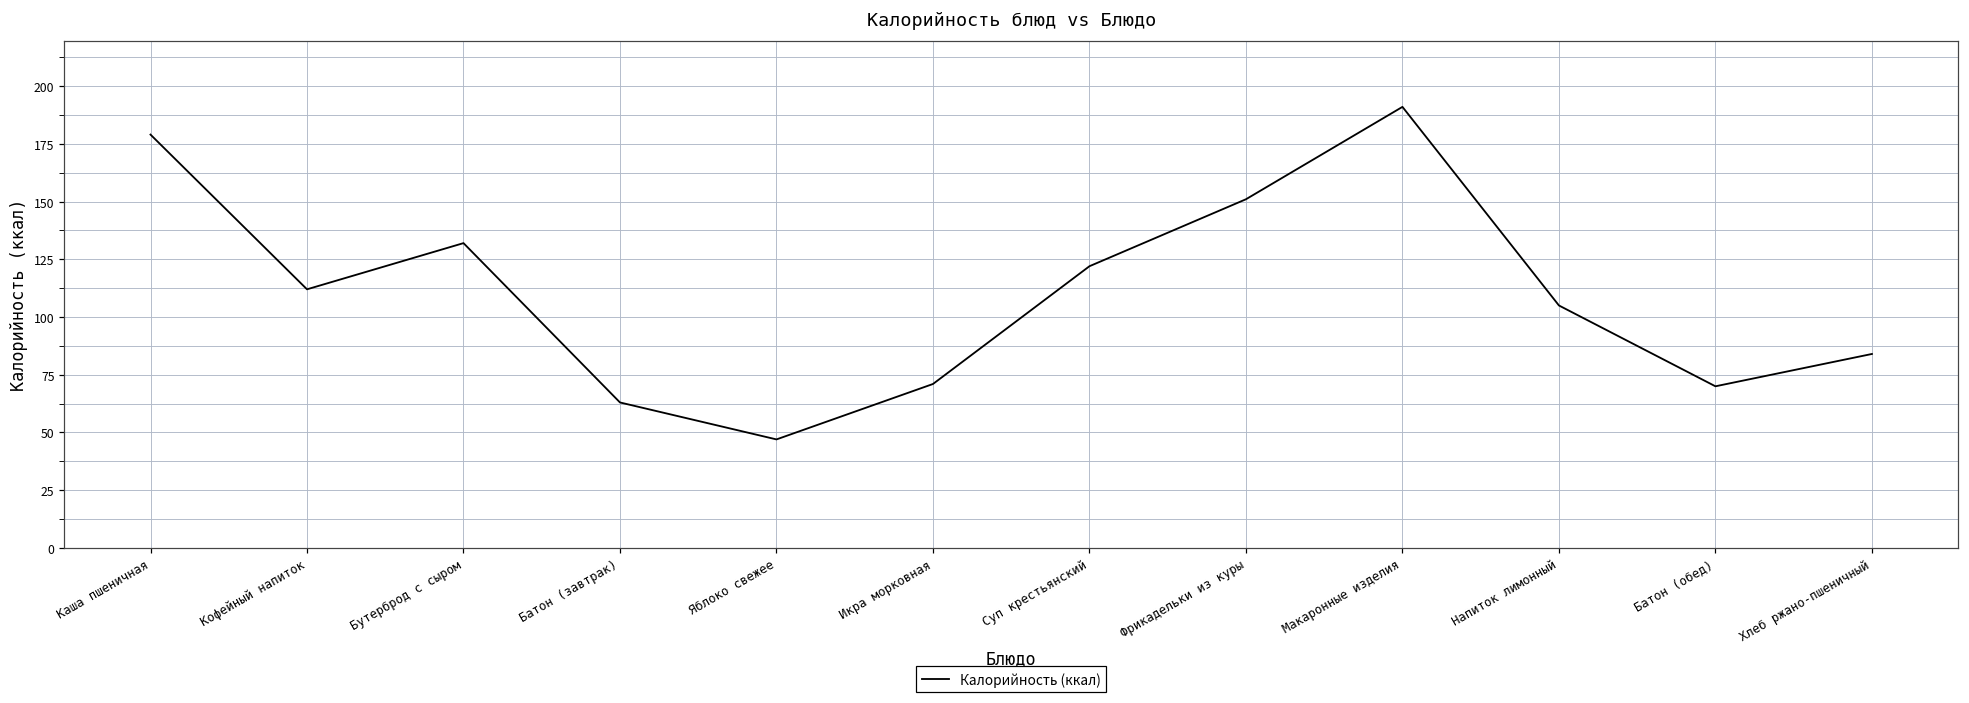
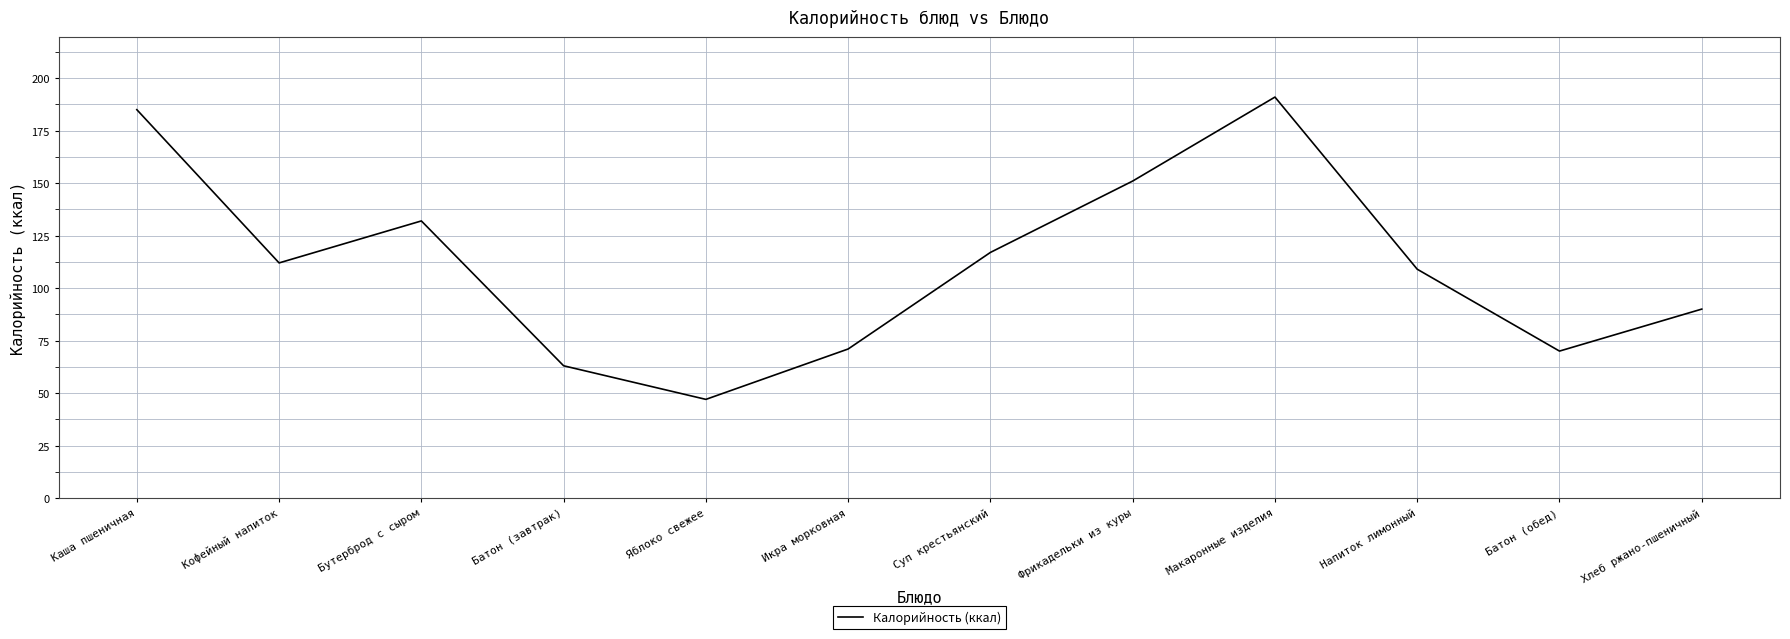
Каша пшеничная: 179 -> 185
Суп крестьянский: 122 -> 117
Напиток лимонный: 105 -> 109
Хлеб ржано-пшеничный: 84 -> 90
